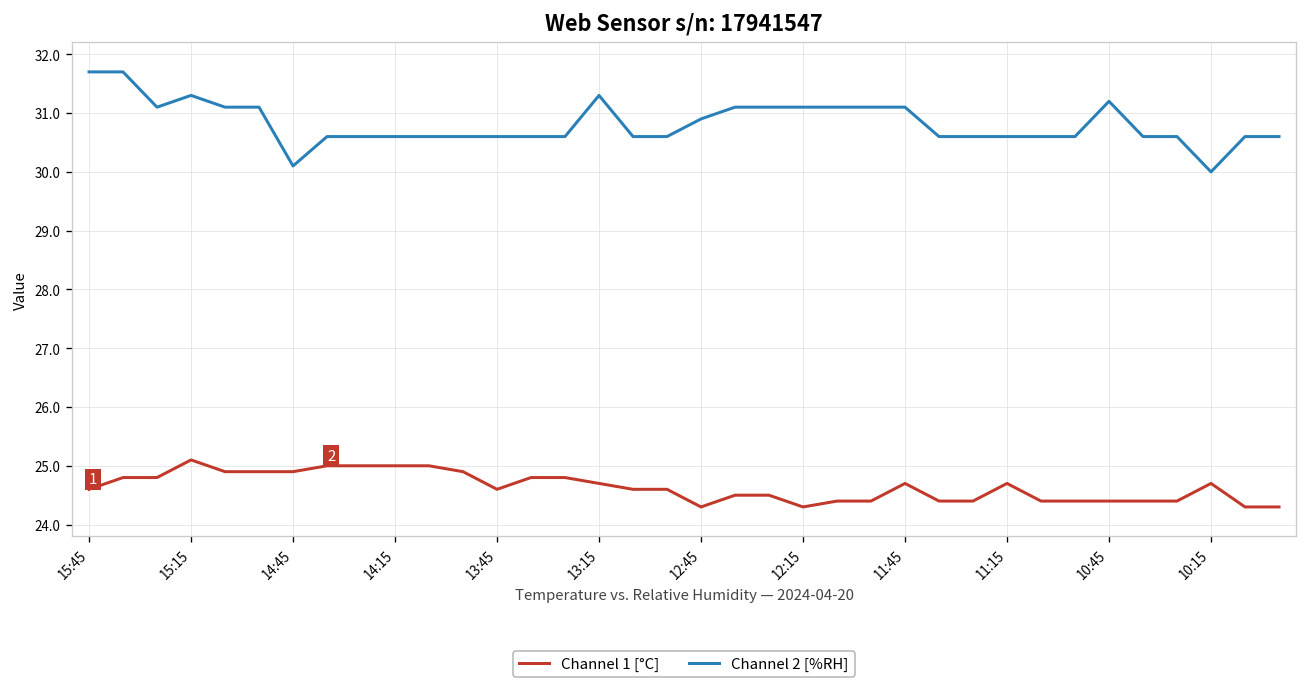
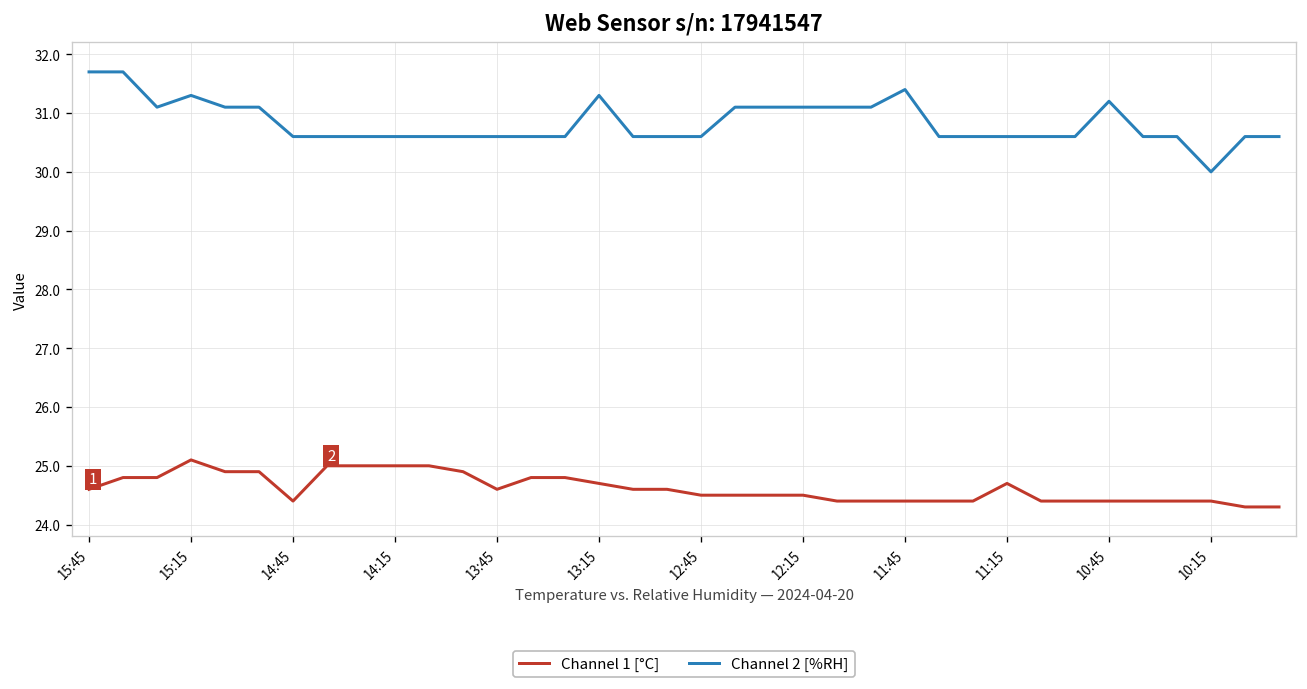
Channel 1 [°C], 14:45: 24.9 -> 24.4
Channel 2 [%RH], 14:45: 30.1 -> 30.6
Channel 1 [°C], 12:45: 24.3 -> 24.5
Channel 2 [%RH], 12:45: 30.9 -> 30.6
Channel 1 [°C], 12:15: 24.3 -> 24.5
Channel 1 [°C], 11:45: 24.7 -> 24.4
Channel 2 [%RH], 11:45: 31.1 -> 31.4
Channel 1 [°C], 10:15: 24.7 -> 24.4
